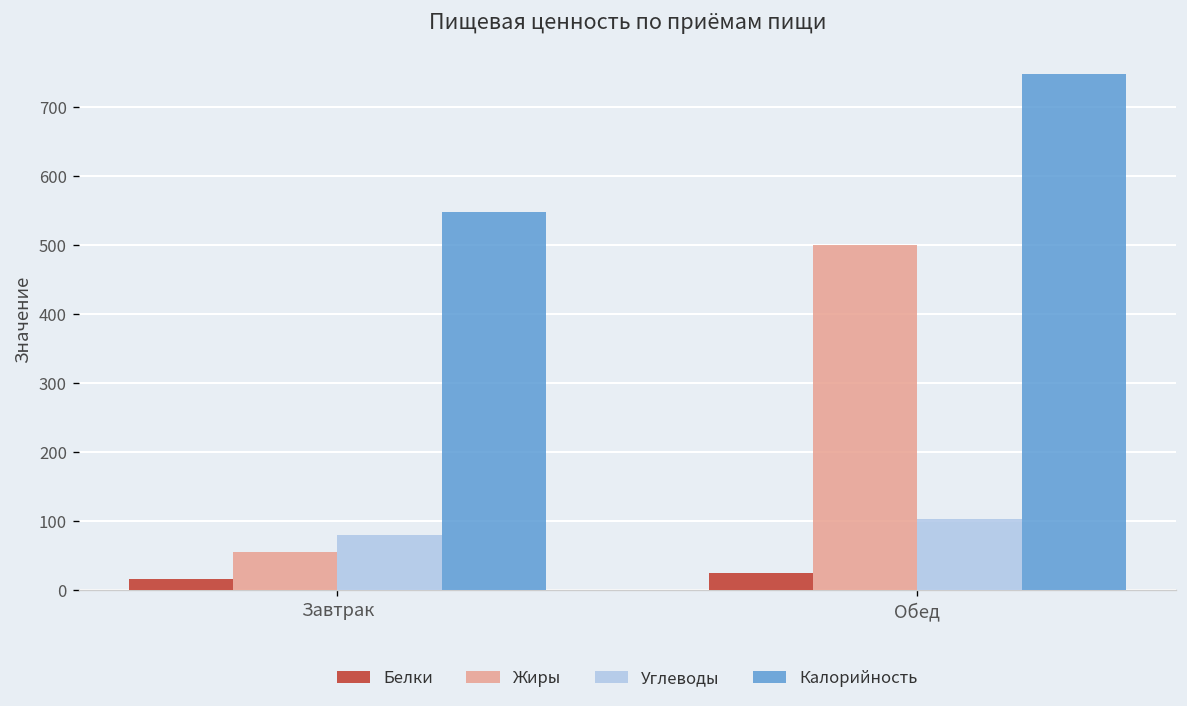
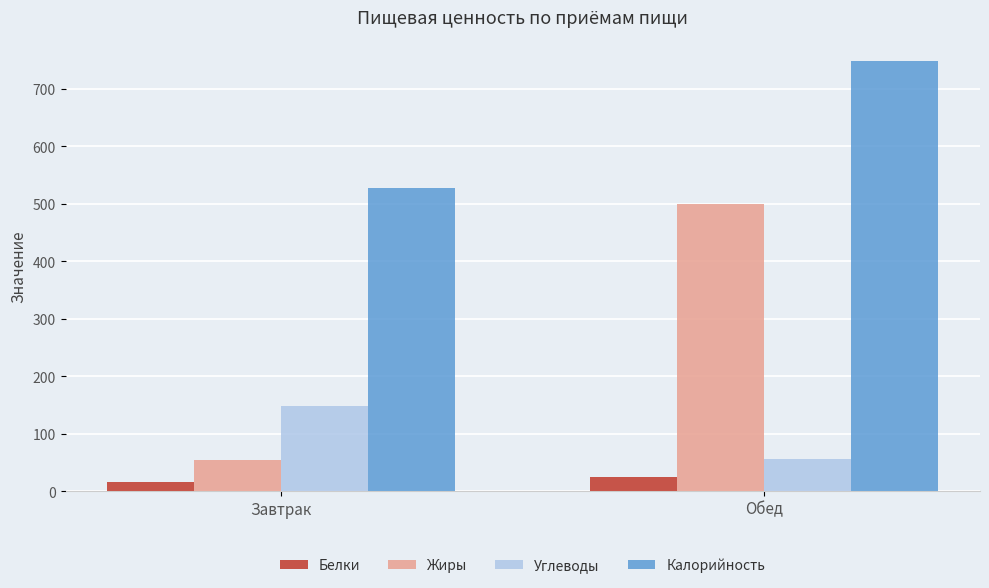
Углеводы, Завтрак: 80 -> 150
Калорийность, Завтрак: 550 -> 530
Углеводы, Обед: 100 -> 60
